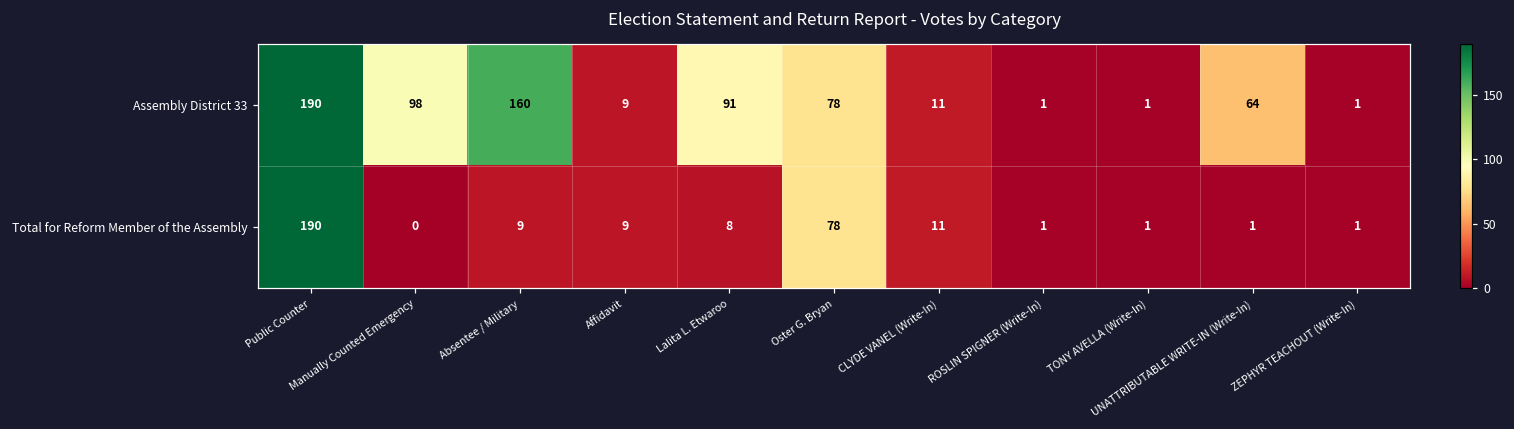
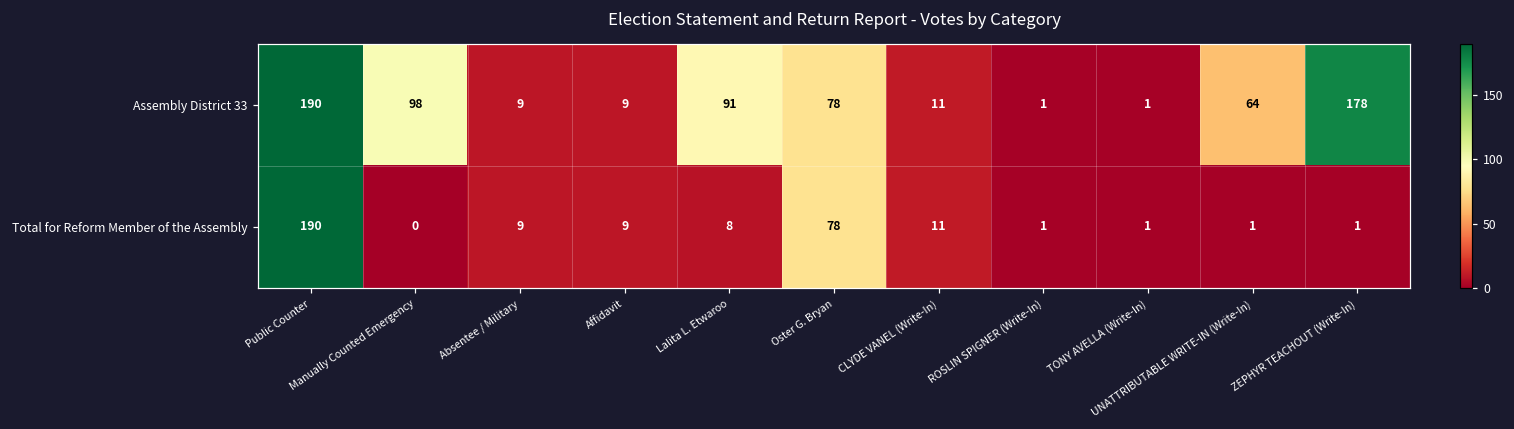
Assembly District 33, Absentee / Military: 160 -> 9
Assembly District 33, ZEPHYR TEACHOUT (Write-In): 1 -> 178
